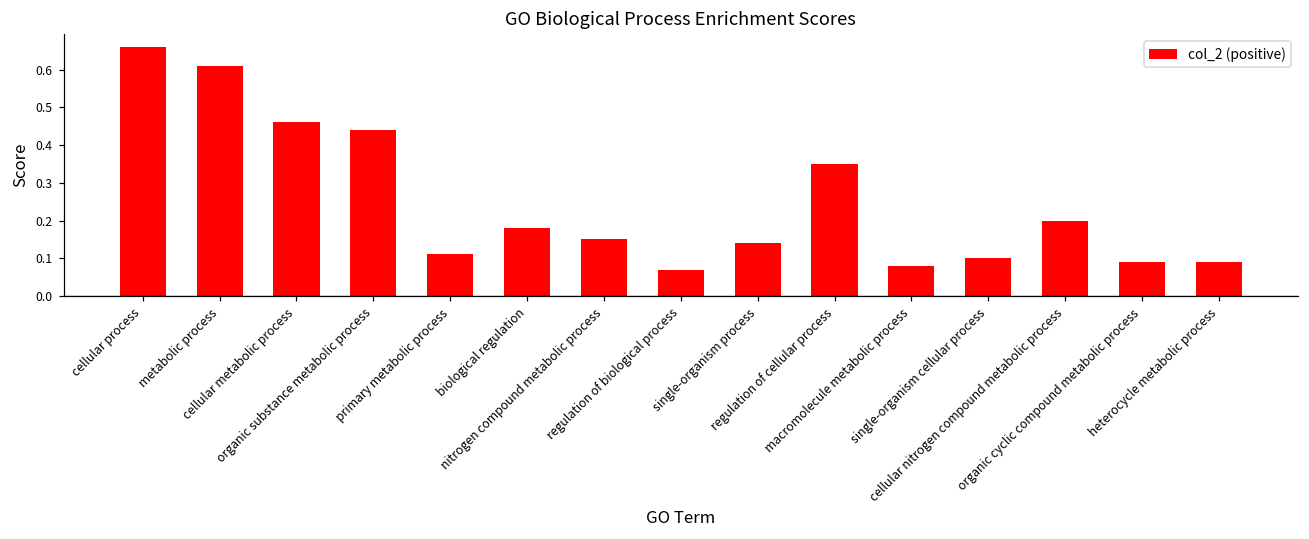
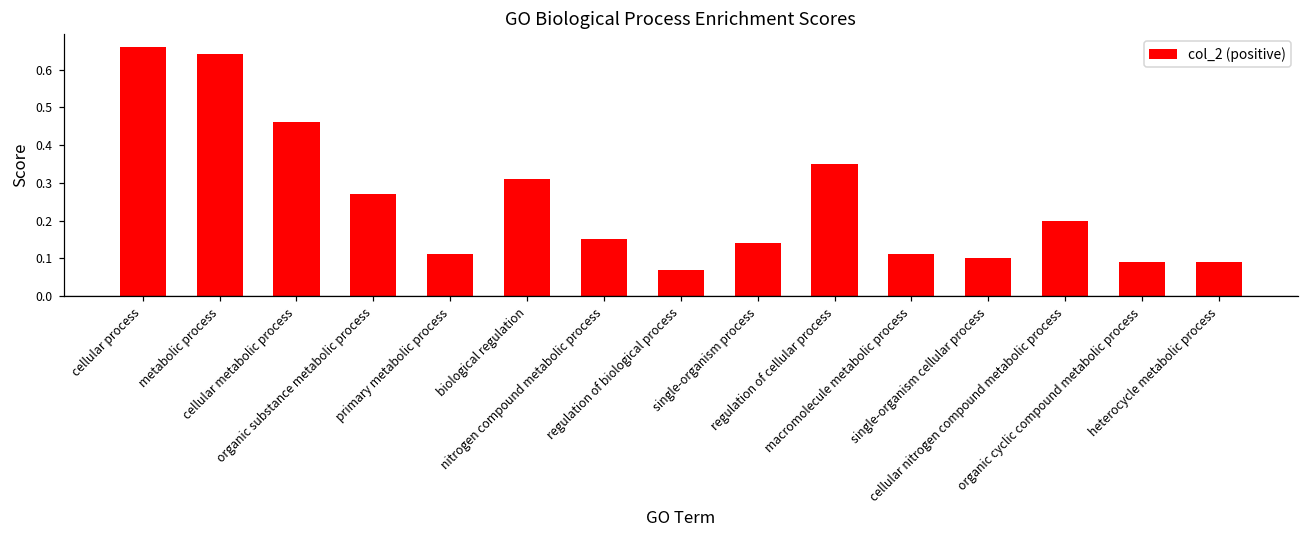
metabolic process: 0.61 -> 0.64
organic substance metabolic process: 0.44 -> 0.27
biological regulation: 0.18 -> 0.31
macromolecule metabolic process: 0.08 -> 0.11
